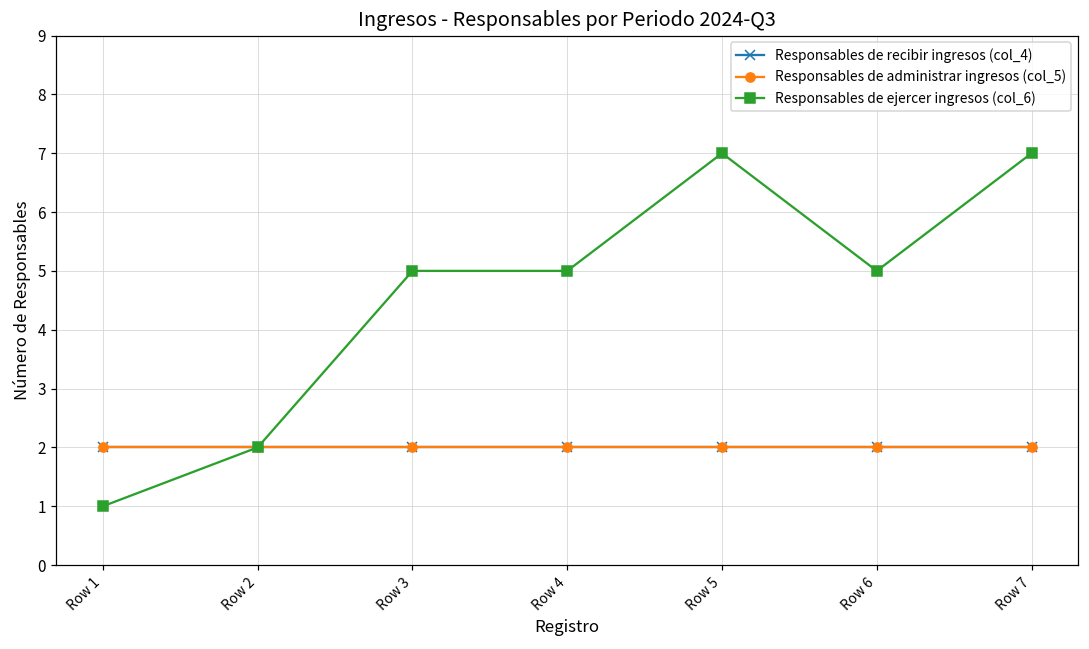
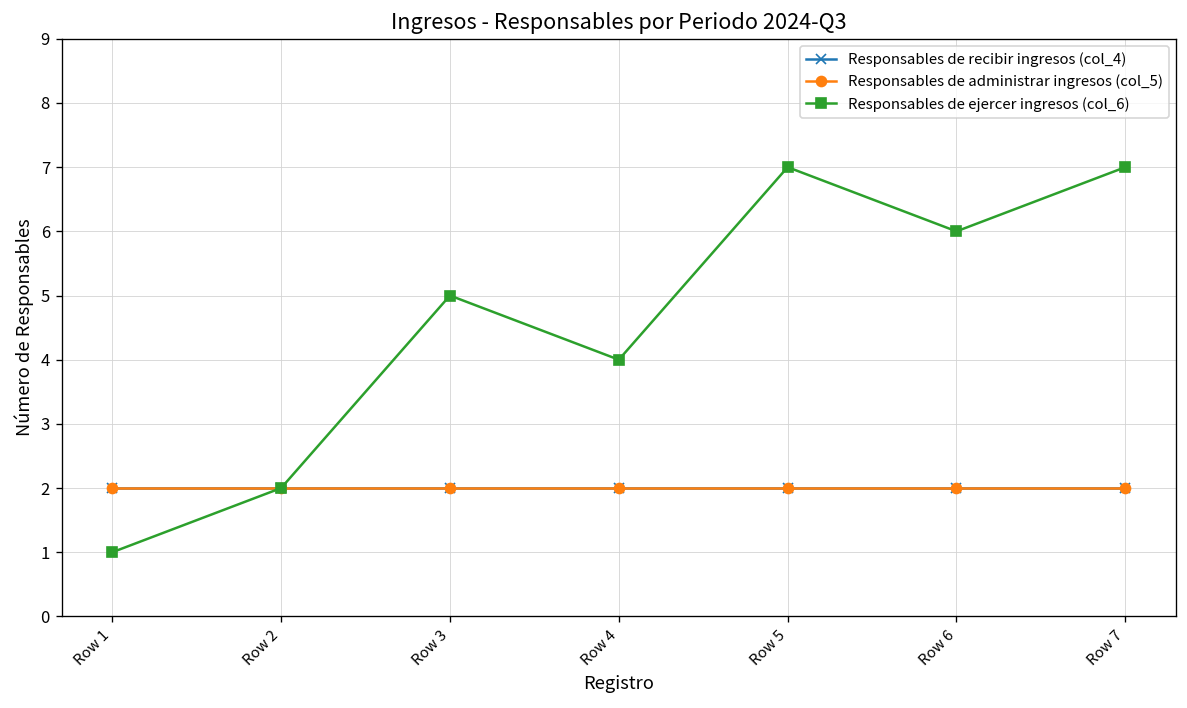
Responsables de ejercer ingresos (col_6), Row 4: 5 -> 4
Responsables de ejercer ingresos (col_6), Row 6: 5 -> 6
